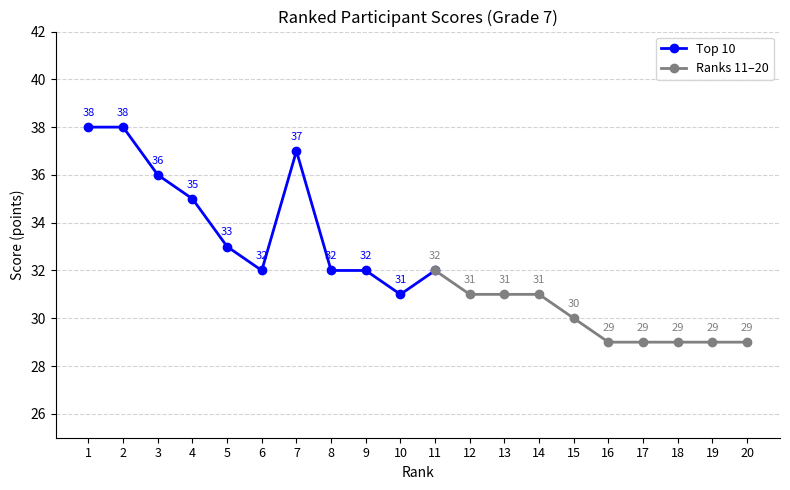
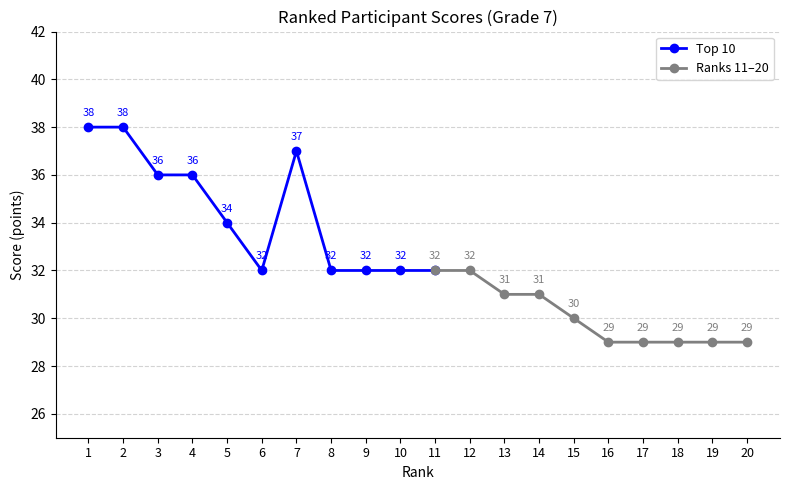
Top 10, 4: 35 -> 36
Top 10, 5: 33 -> 34
Top 10, 10: 31 -> 32
Ranks 11–20, 12: 31 -> 32
